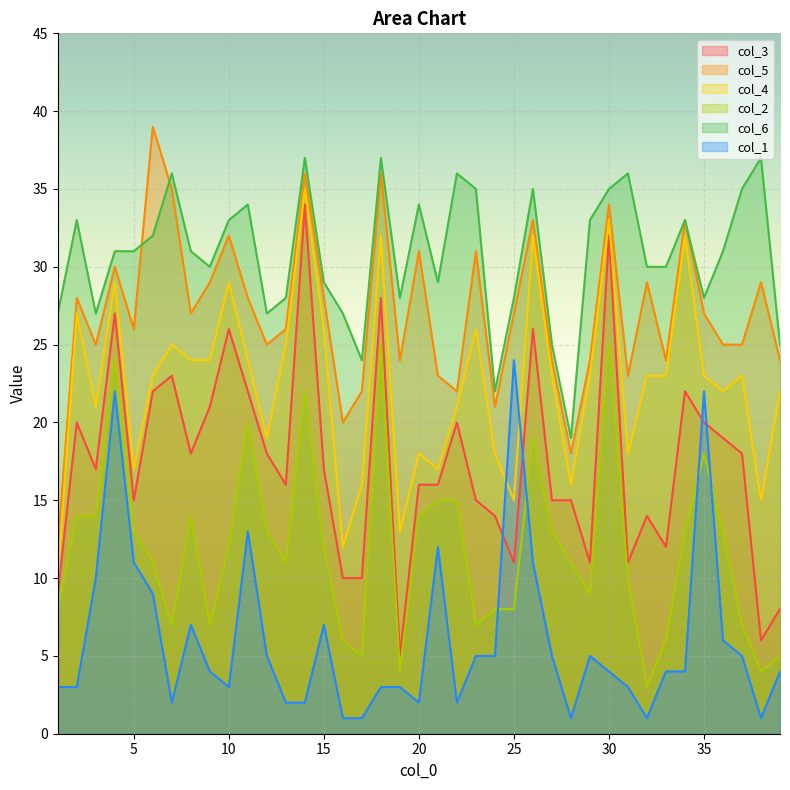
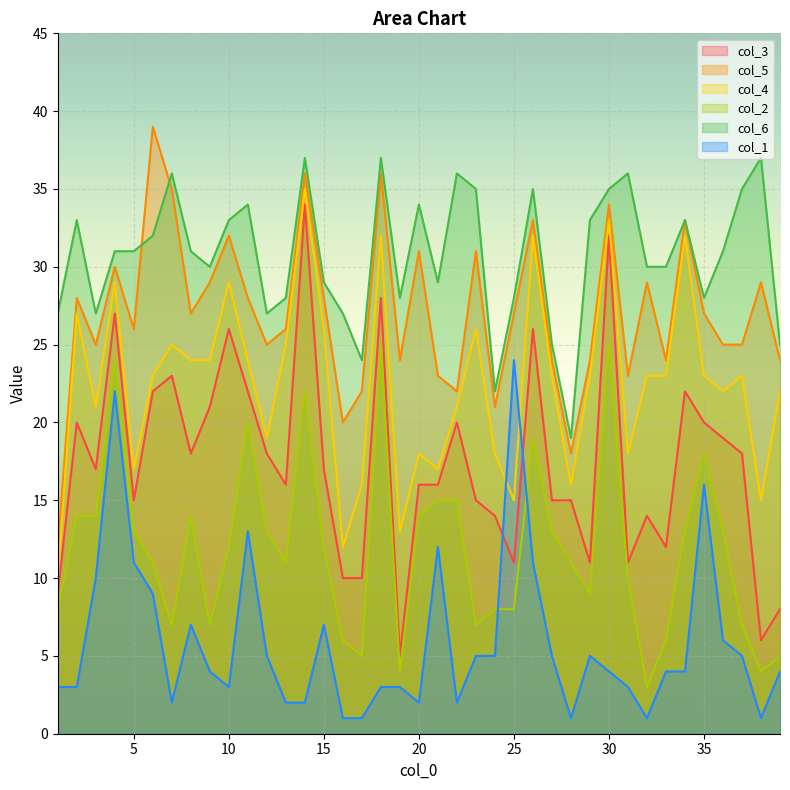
col_1, 35: 22 -> 16
